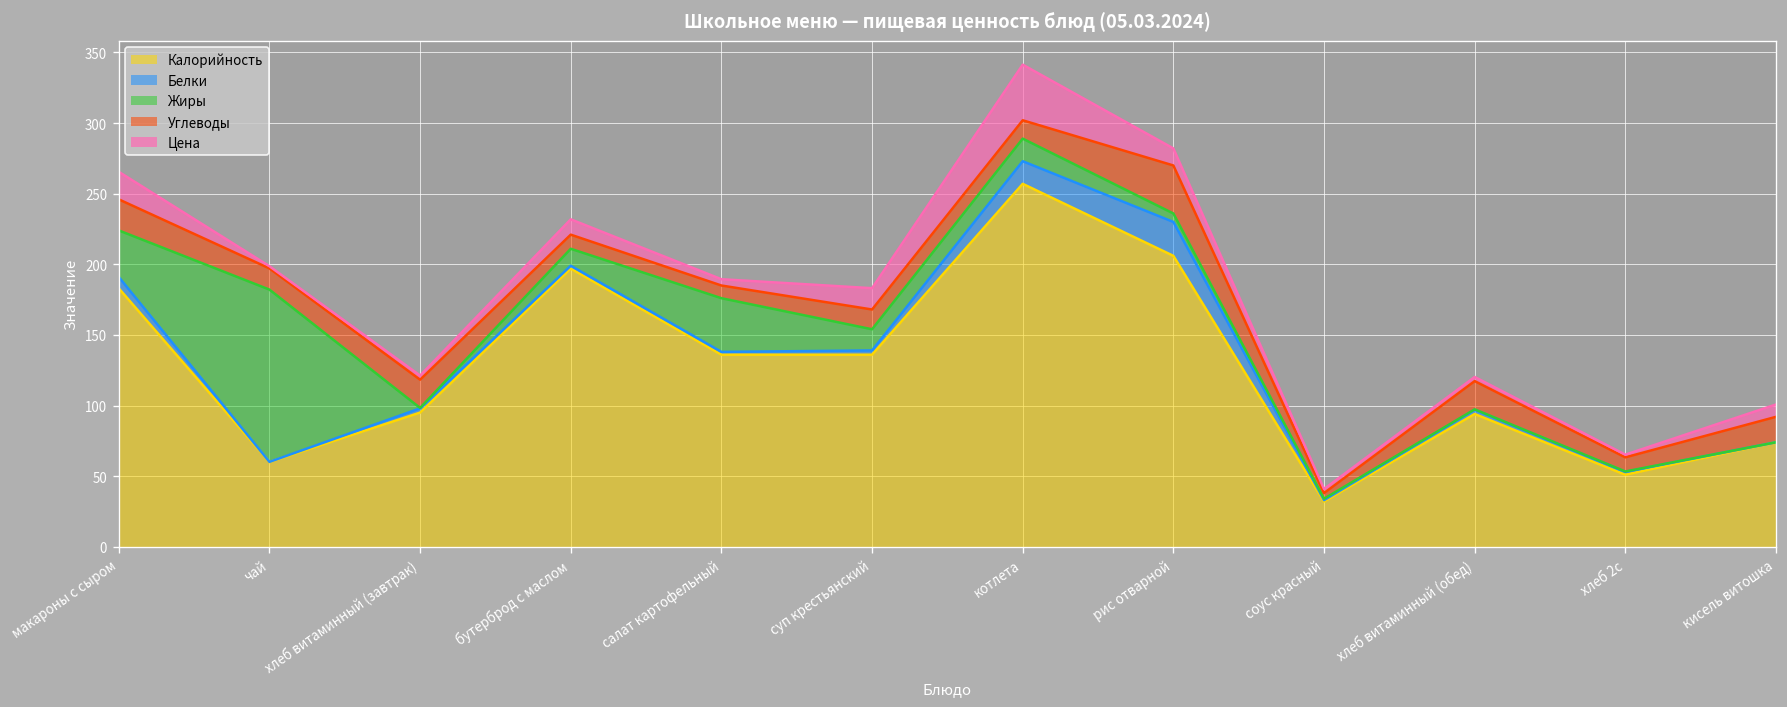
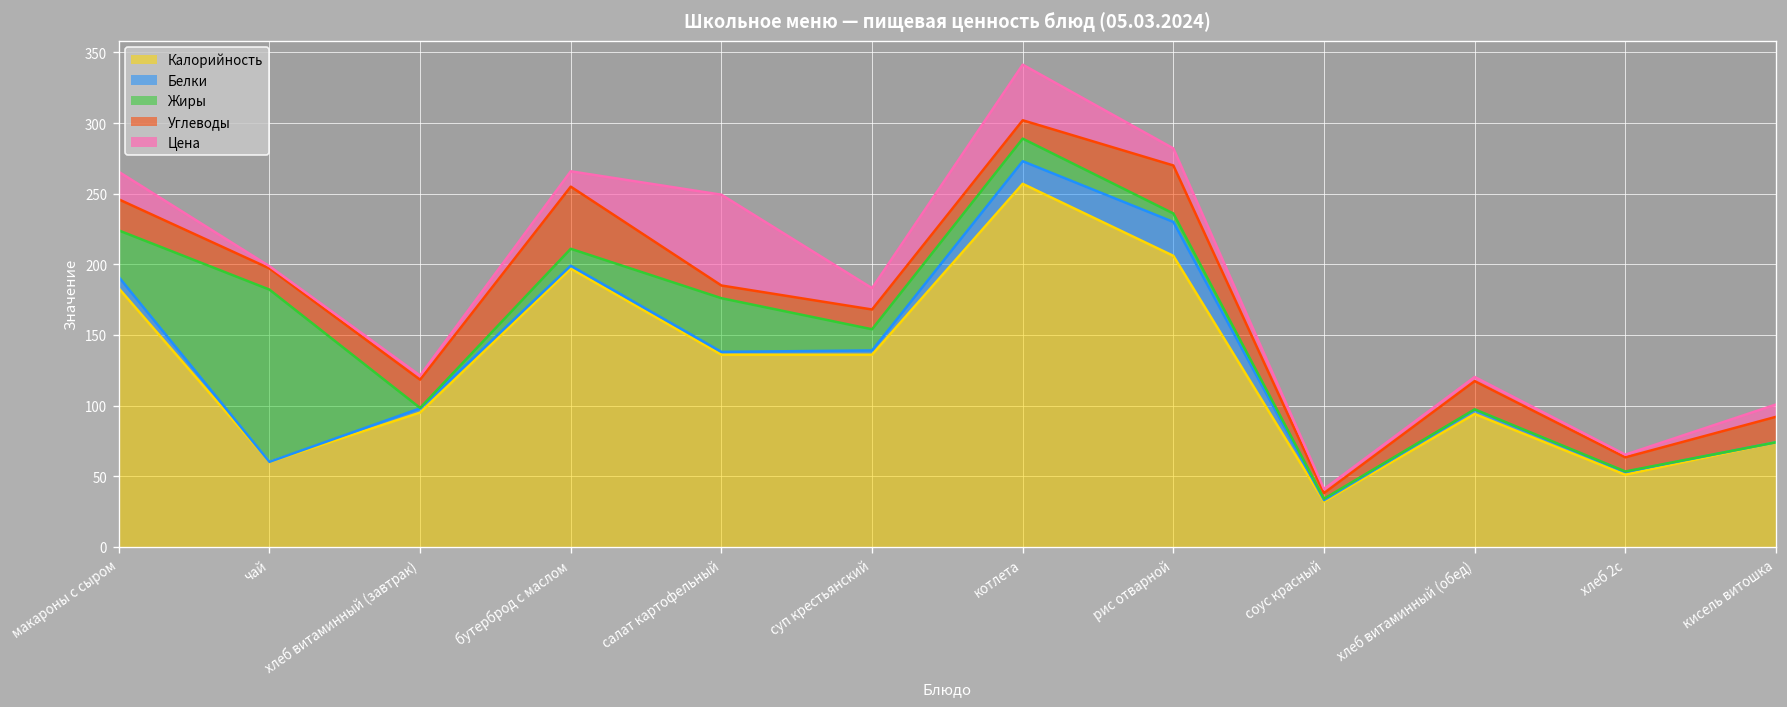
Углеводы, бутерброд с маслом: 10 -> 44
Цена, салат картофельный: 4 -> 64
